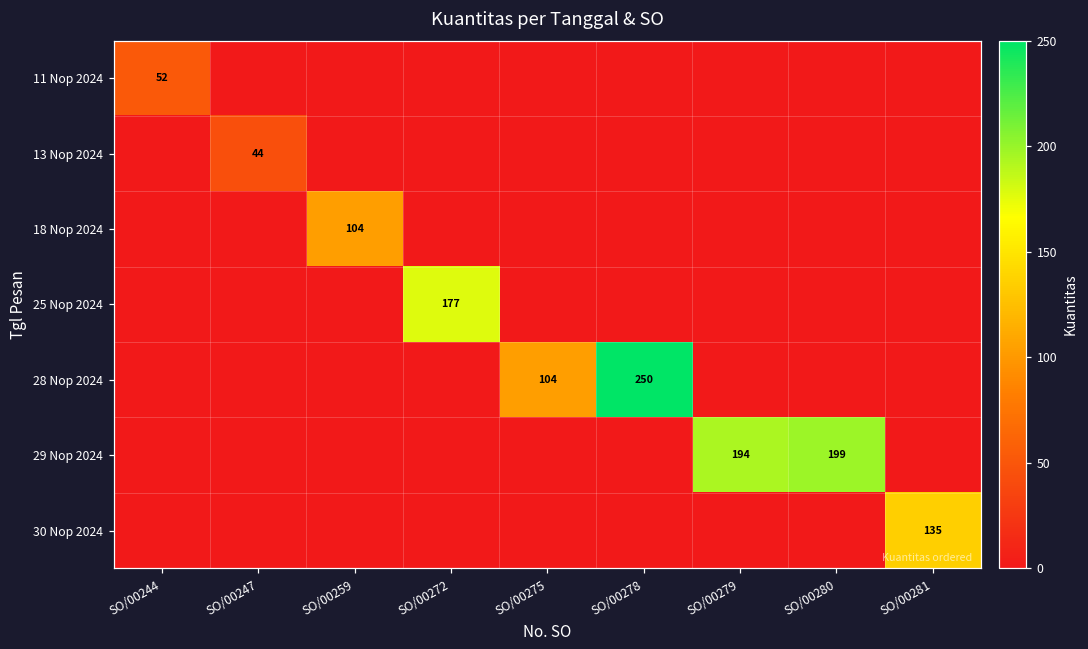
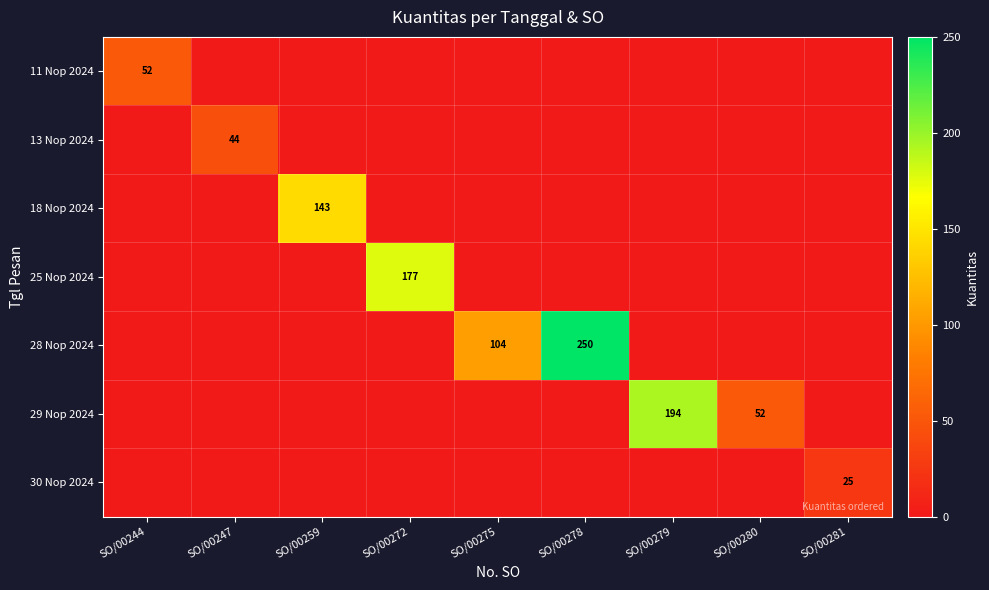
18 Nop 2024, SO/00259: 104 -> 143
29 Nop 2024, SO/00280: 199 -> 52
30 Nop 2024, SO/00281: 135 -> 25
